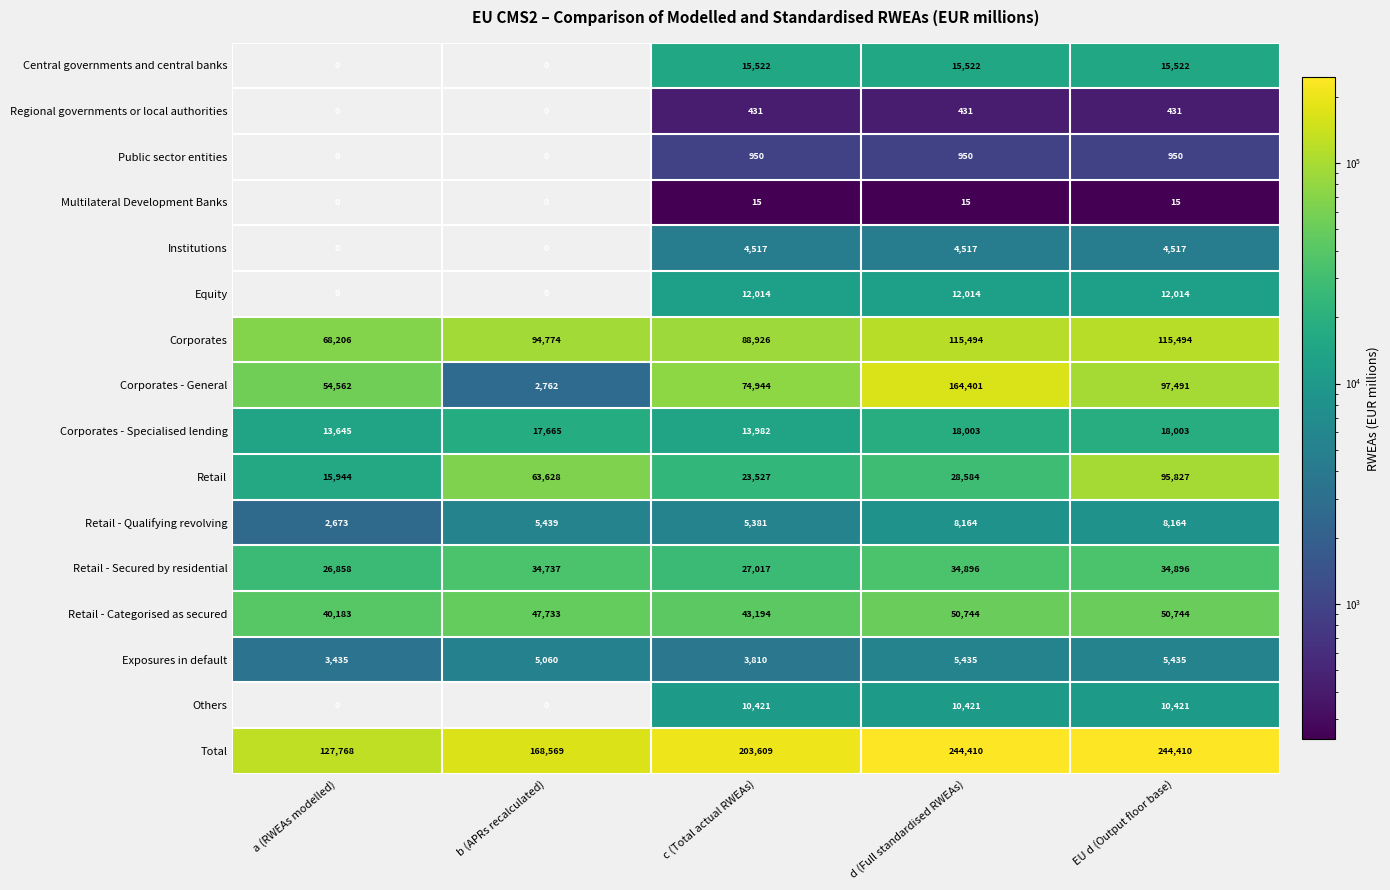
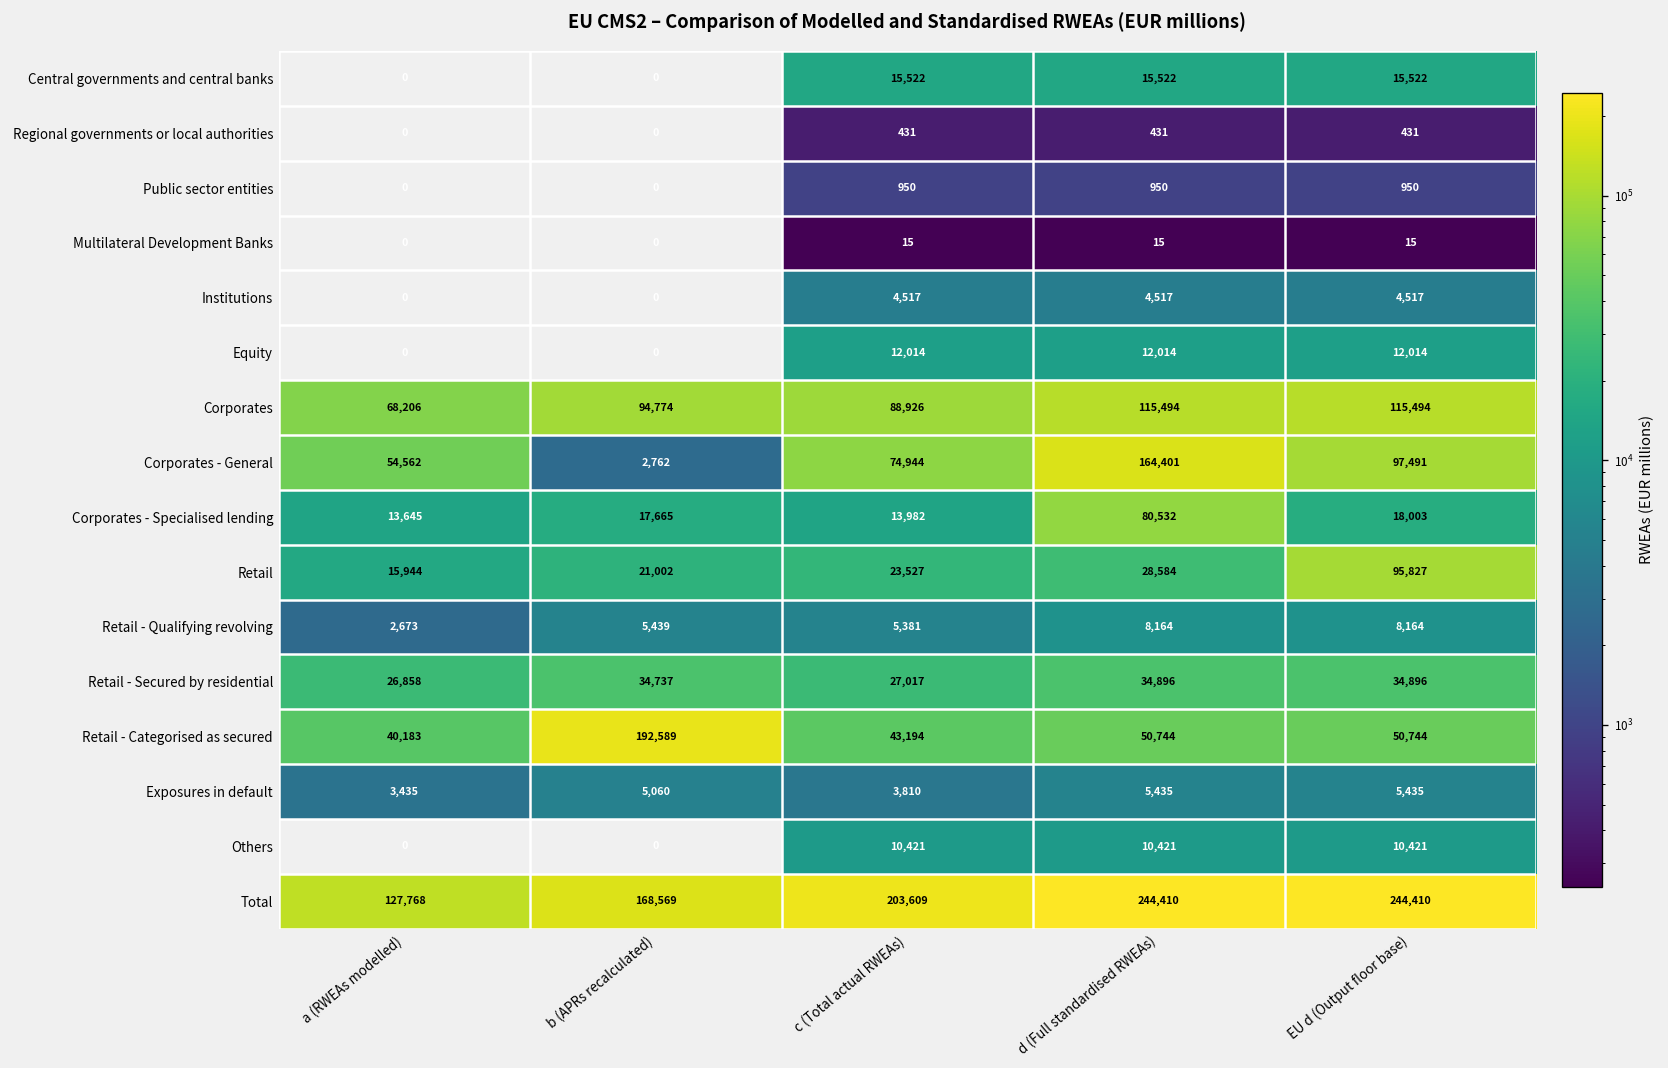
Corporates - Specialised lending, d (Full standardised RWEAs): 18,003 -> 80,532
Retail, b (APRs recalculated): 63,628 -> 21,002
Retail - Categorised as secured, b (APRs recalculated): 47,733 -> 192,589
